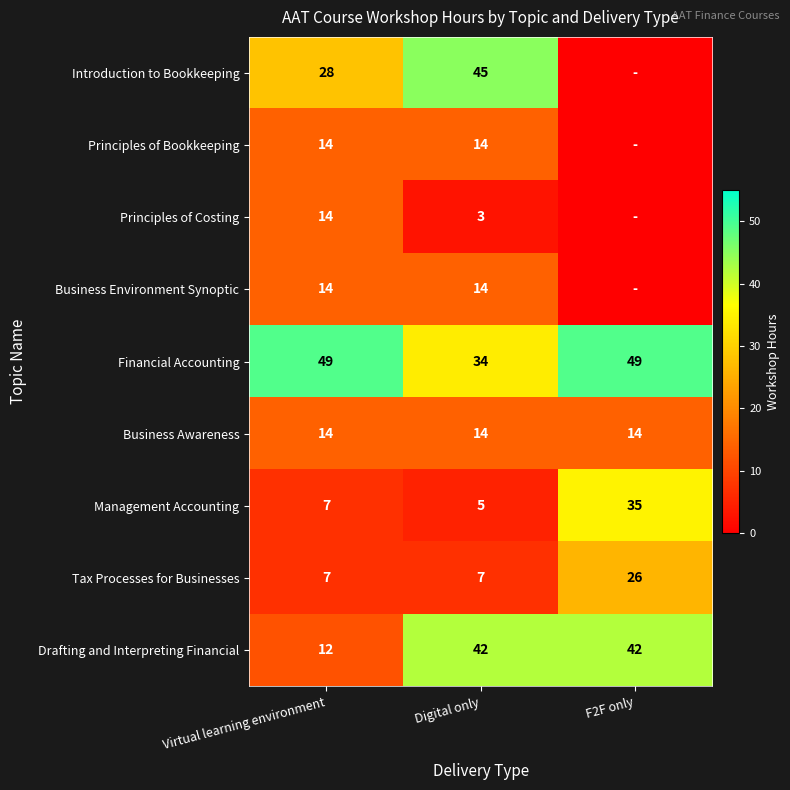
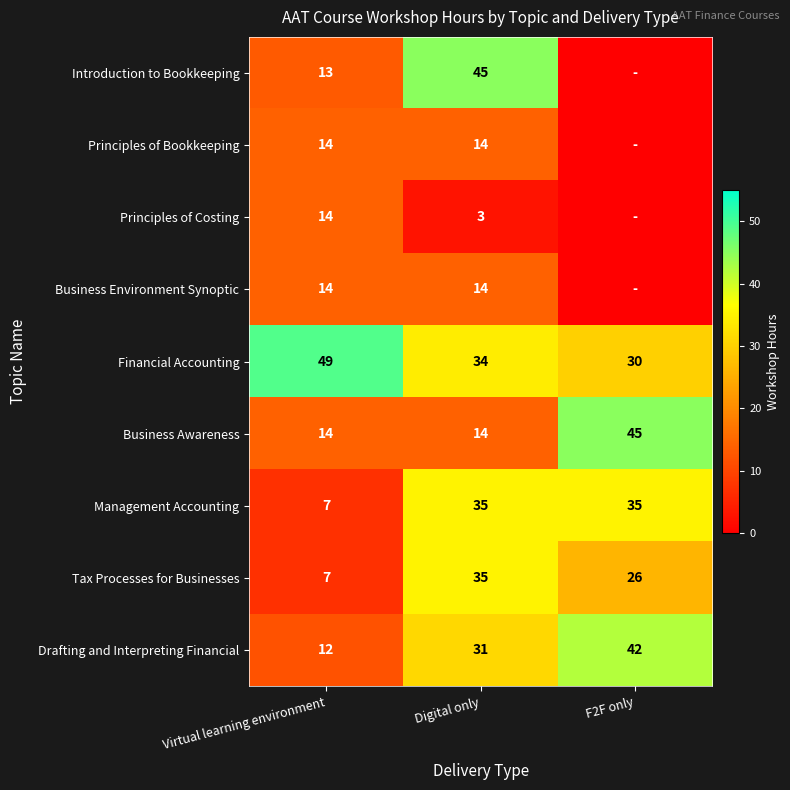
Introduction to Bookkeeping, Virtual learning environment: 28 -> 13
Financial Accounting, F2F only: 49 -> 30
Business Awareness, F2F only: 14 -> 45
Management Accounting, Digital only: 5 -> 35
Tax Processes for Businesses, Digital only: 7 -> 35
Drafting and Interpreting Financial, Digital only: 42 -> 31
